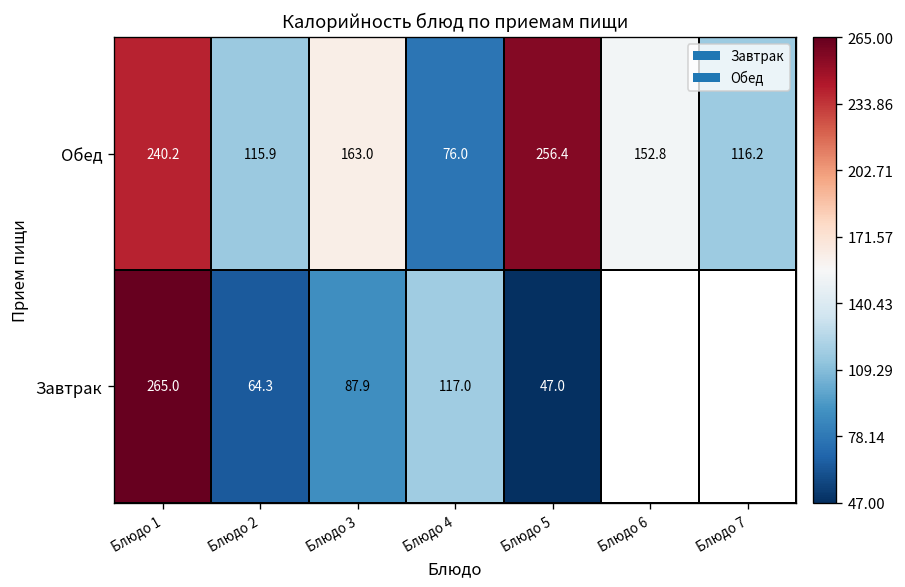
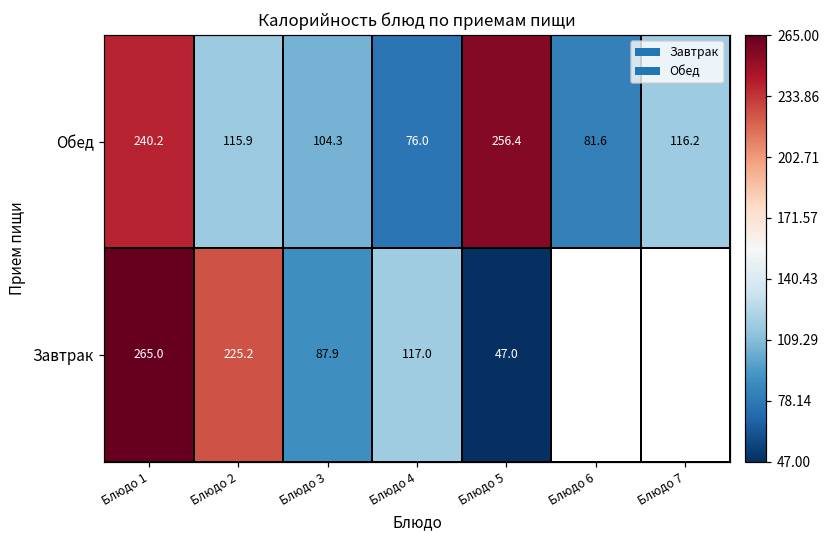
Обед, Блюдо 3: 163.0 -> 104.3
Обед, Блюдо 6: 152.8 -> 81.6
Завтрак, Блюдо 2: 64.3 -> 225.2
